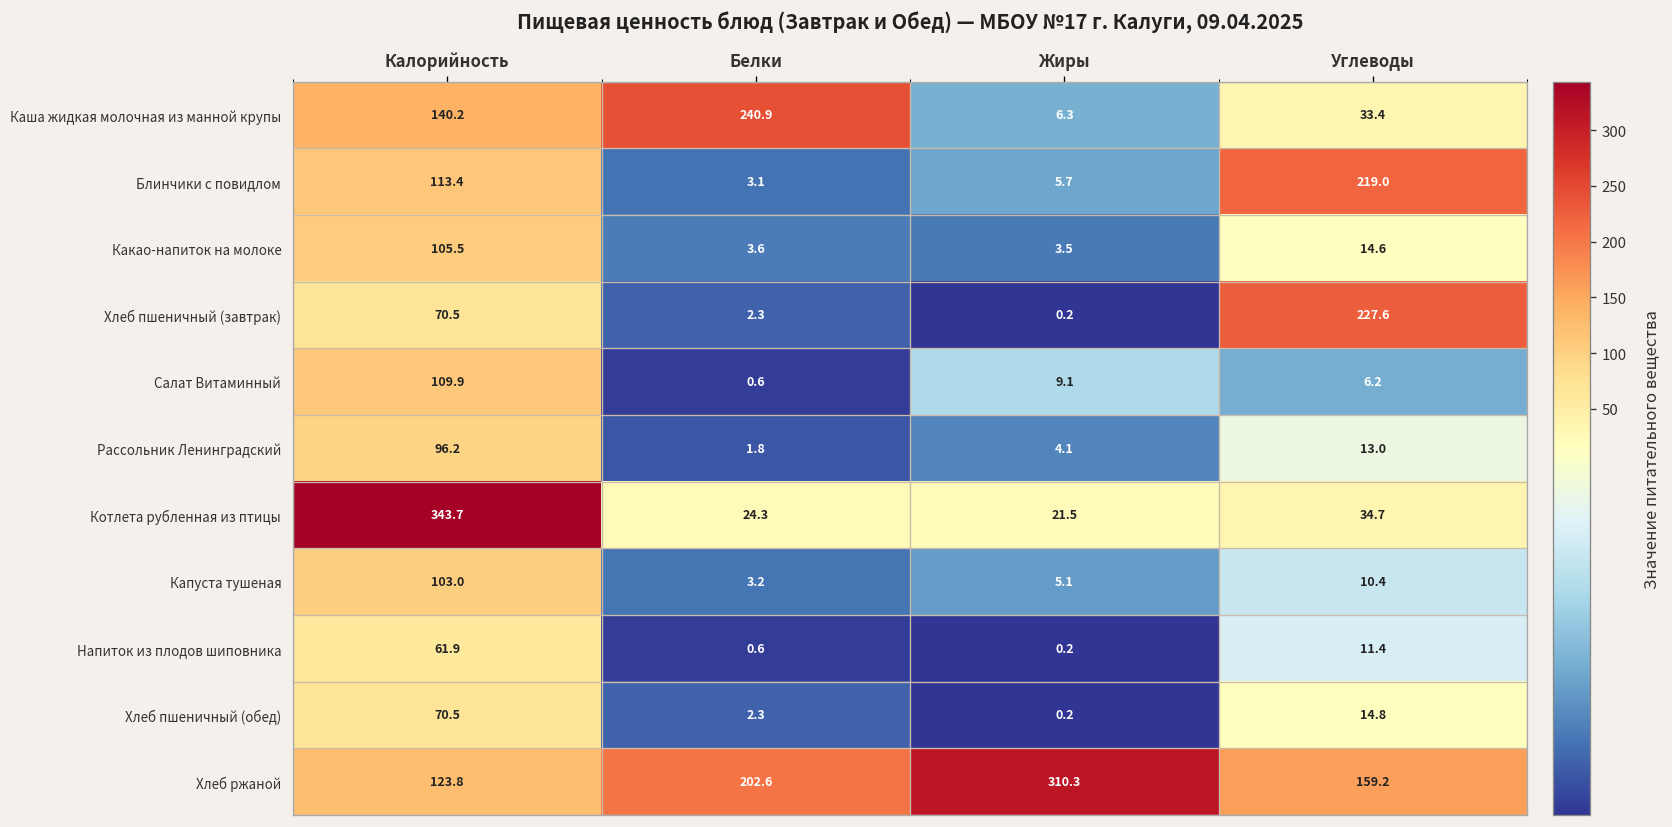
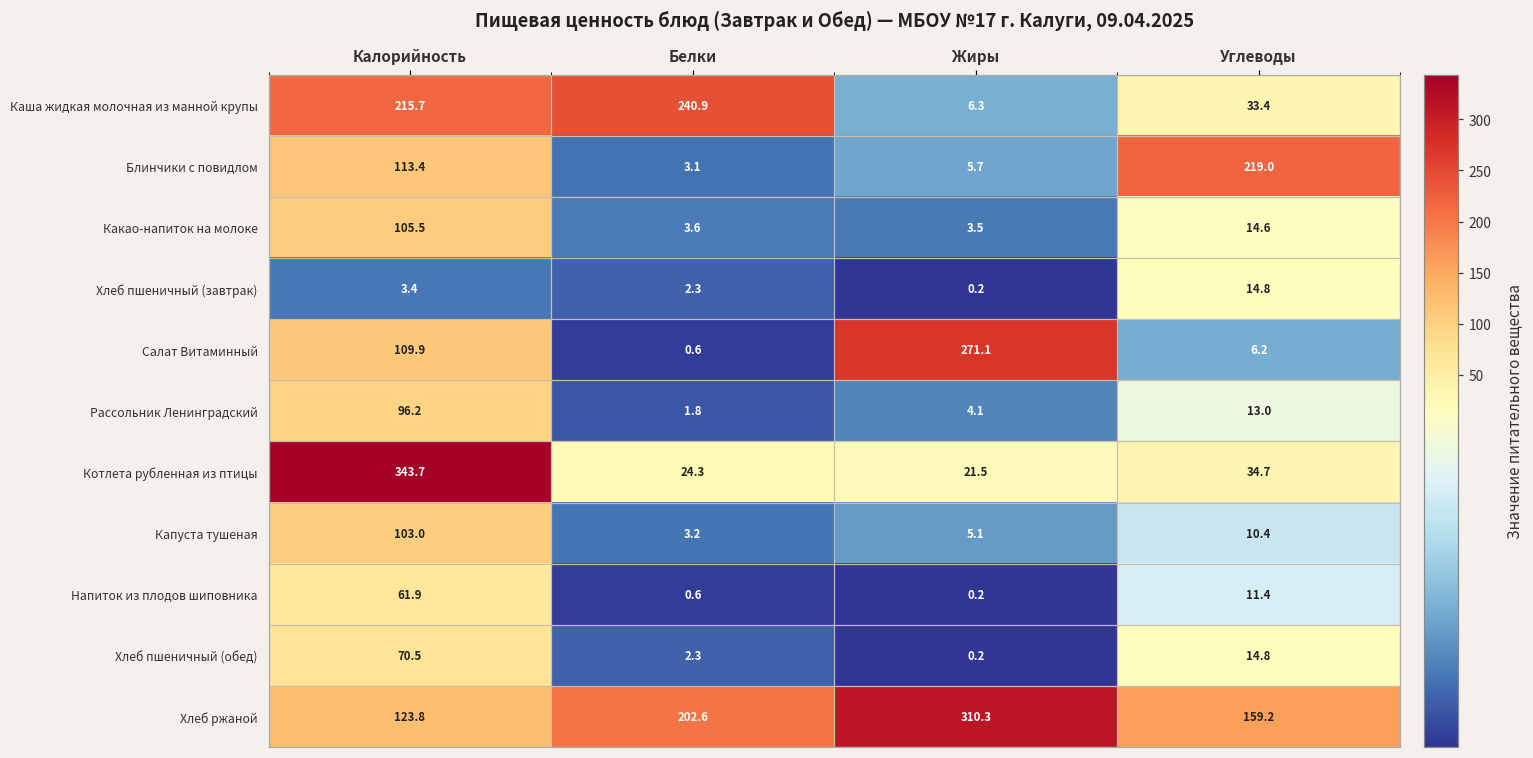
Каша жидкая молочная из манной крупы, Калорийность: 140.2 -> 215.7
Хлеб пшеничный (завтрак), Калорийность: 70.5 -> 3.4
Хлеб пшеничный (завтрак), Углеводы: 227.6 -> 14.8
Салат Витаминный, Жиры: 9.1 -> 271.1
